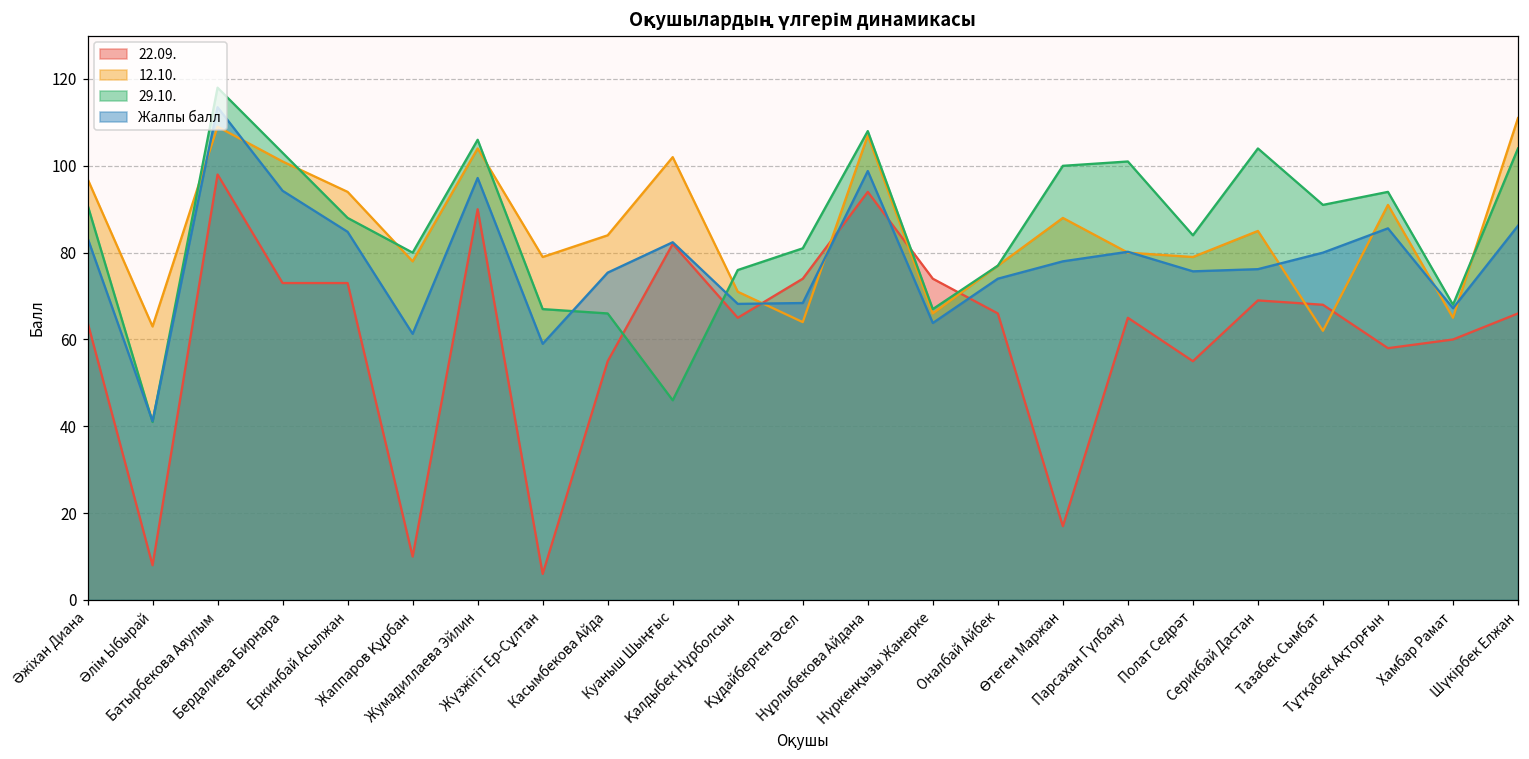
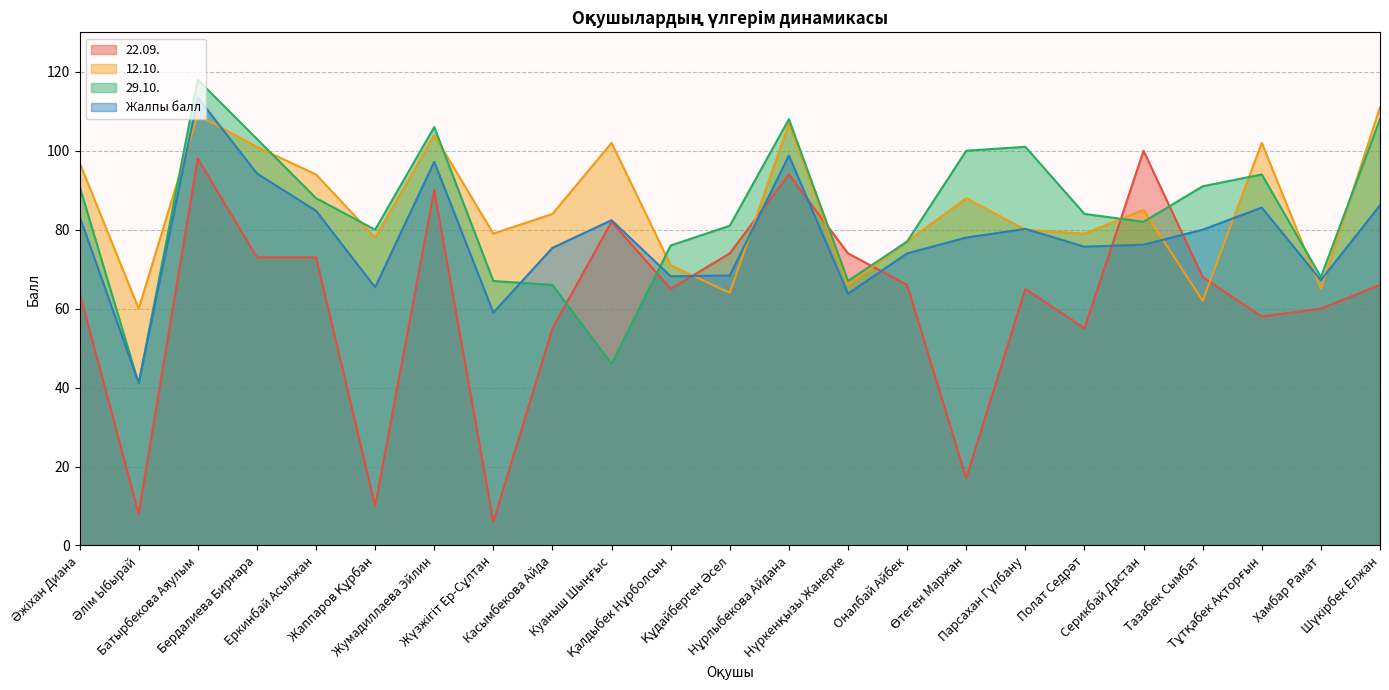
12.10., Әлім Ыбырай: 63 -> 60
Жалпы балл, Жаппаров Құрбан: 61 -> 65
22.09., Серикбай Дастан: 69 -> 100
29.10., Серикбай Дастан: 104 -> 82
12.10., Тұтқабек Ақторғын: 91 -> 102
29.10., Шүкірбек Елжан: 104 -> 108
